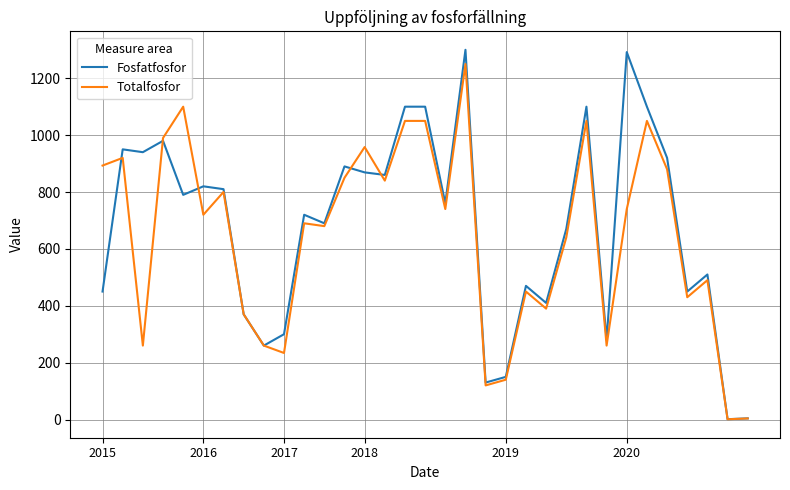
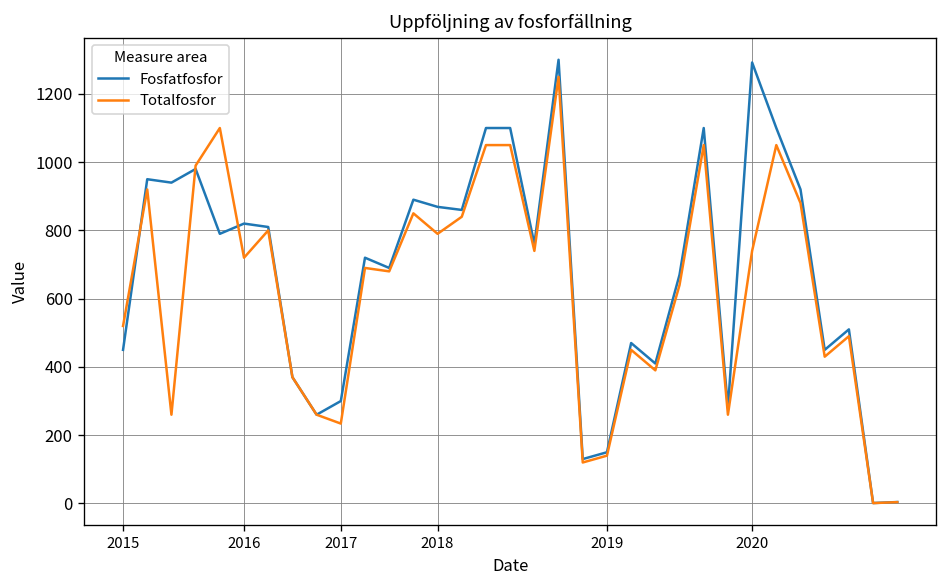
Totalfosfor, 2015: 890 -> 520
Totalfosfor, 2018: 960 -> 790
